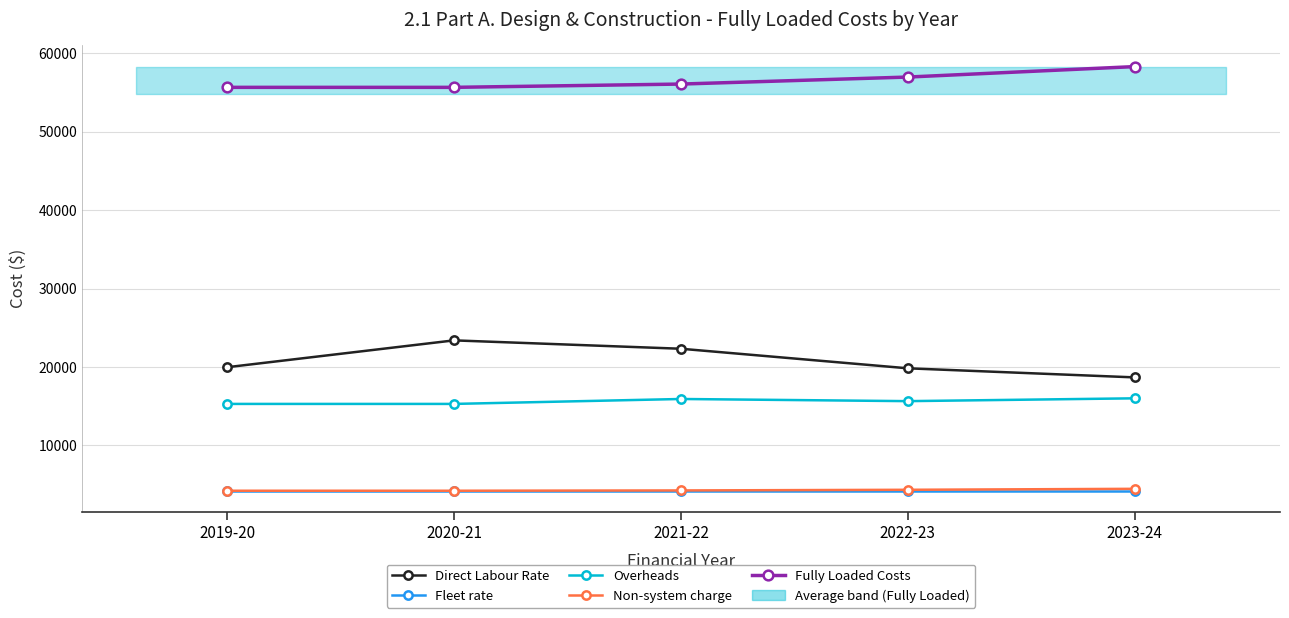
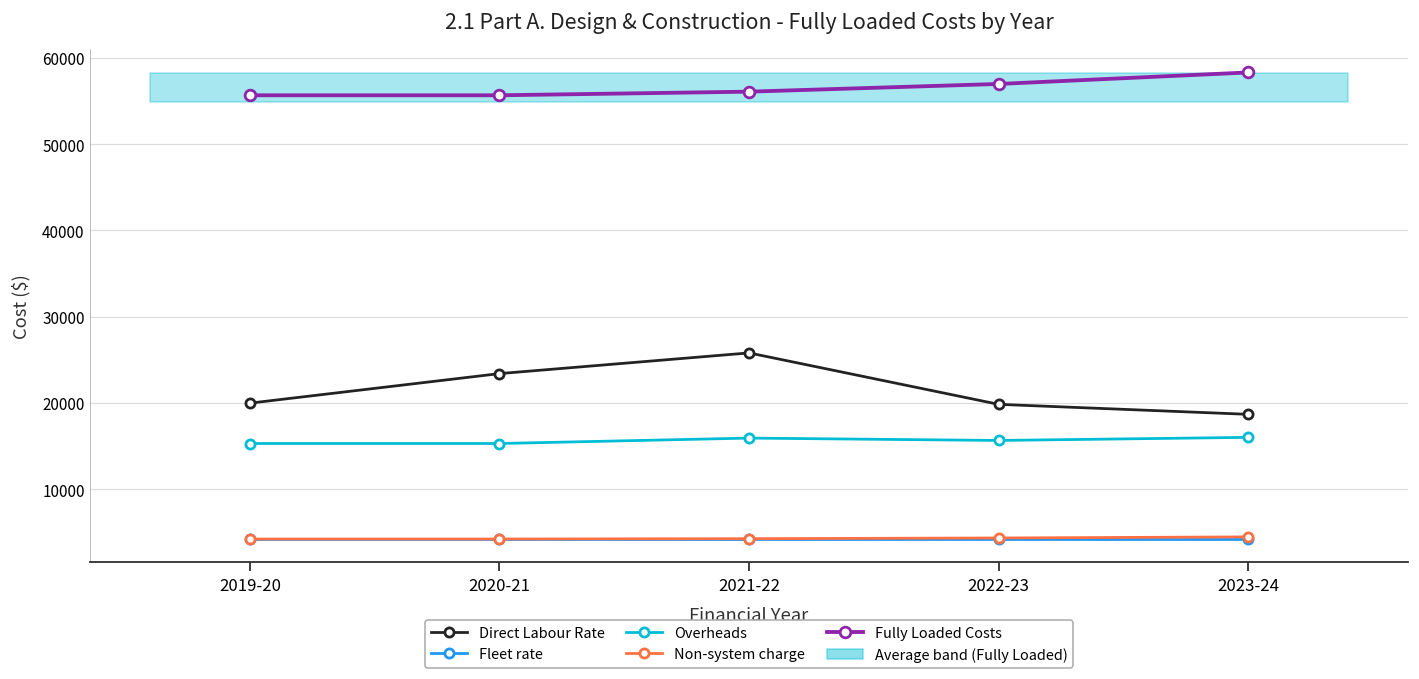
Direct Labour Rate, 2021-22: 22000 -> 26000
